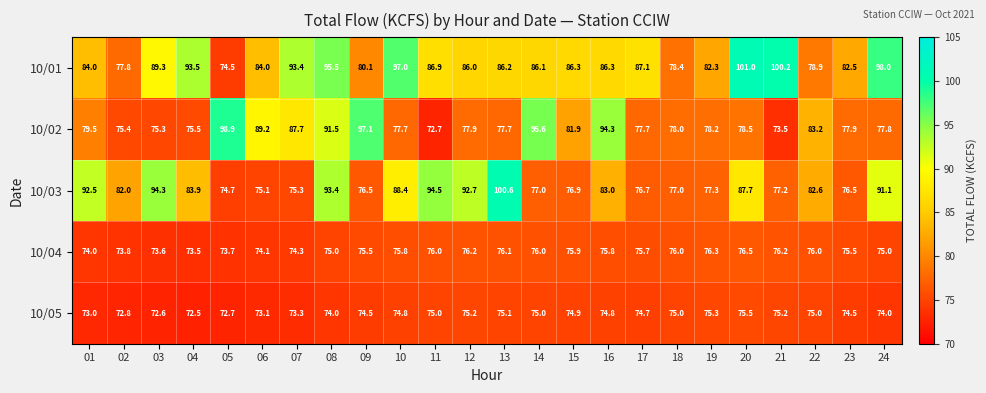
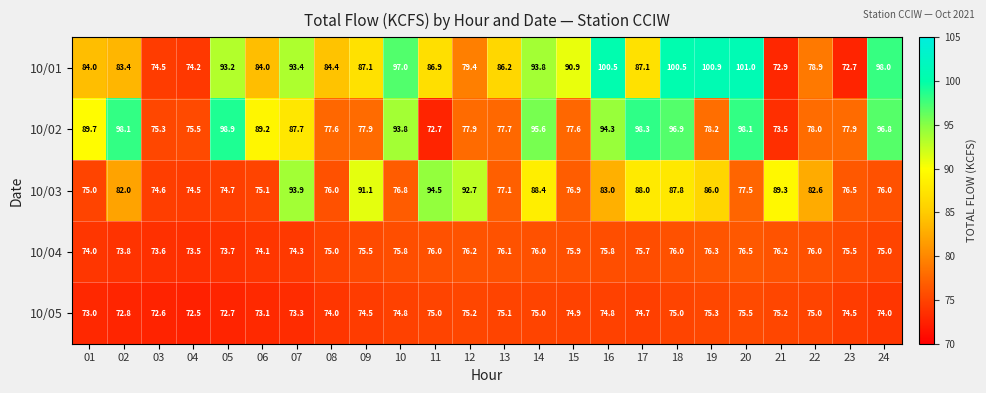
10/01, 02: 77.8 -> 83.4
10/01, 03: 89.3 -> 74.5
10/01, 04: 93.5 -> 74.2
10/01, 05: 74.5 -> 93.2
10/01, 08: 95.5 -> 84.4
10/01, 09: 80.1 -> 87.1
10/01, 12: 86.0 -> 79.4
10/01, 14: 86.1 -> 93.8
10/01, 15: 86.3 -> 90.9
10/01, 16: 86.3 -> 100.5
10/01, 18: 78.4 -> 100.5
10/01, 19: 82.3 -> 100.9
10/01, 21: 100.2 -> 72.9
10/01, 23: 82.5 -> 72.7
10/02, 01: 79.5 -> 89.7
10/02, 02: 75.4 -> 98.1
10/02, 08: 91.5 -> 77.6
10/02, 09: 97.1 -> 77.9
10/02, 10: 77.7 -> 93.8
10/02, 15: 81.9 -> 77.6
10/02, 17: 77.7 -> 98.3
10/02, 18: 78.0 -> 96.9
10/02, 20: 78.5 -> 98.1
10/02, 22: 83.2 -> 78.0
10/02, 24: 77.8 -> 96.8
10/03, 01: 92.5 -> 75.0
10/03, 03: 94.3 -> 74.6
10/03, 04: 83.9 -> 74.5
10/03, 07: 75.3 -> 93.9
10/03, 08: 93.4 -> 76.0
10/03, 09: 76.5 -> 91.1
10/03, 10: 88.4 -> 76.8
10/03, 13: 100.6 -> 77.1
10/03, 14: 77.0 -> 88.4
10/03, 17: 76.7 -> 88.0
10/03, 18: 77.0 -> 87.8
10/03, 19: 77.3 -> 86.0
10/03, 20: 87.7 -> 77.5
10/03, 21: 77.2 -> 89.3
10/03, 24: 91.1 -> 76.0
